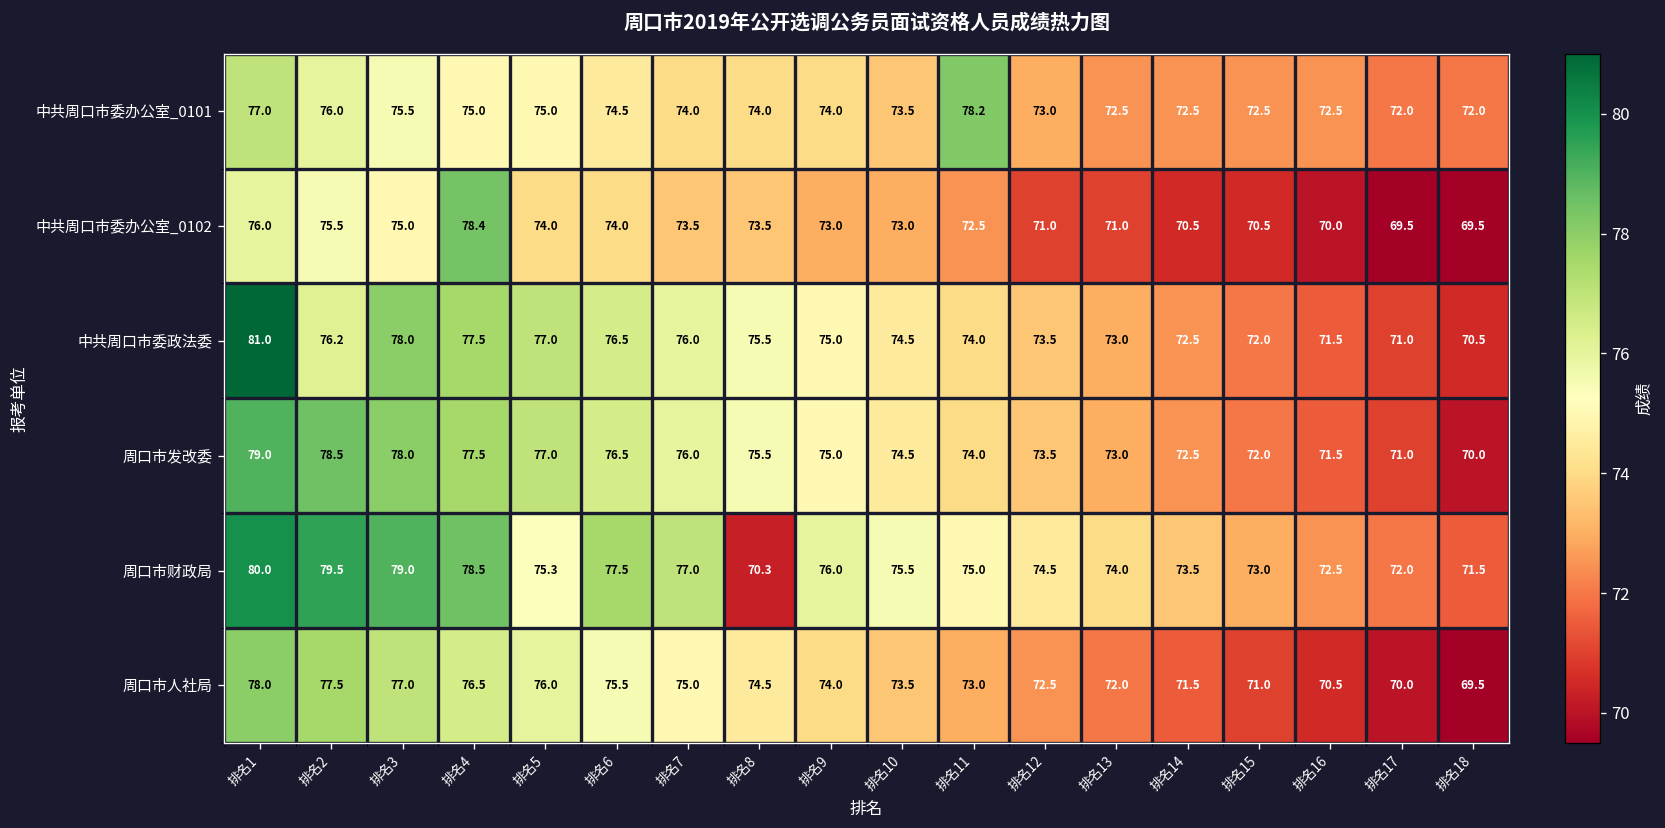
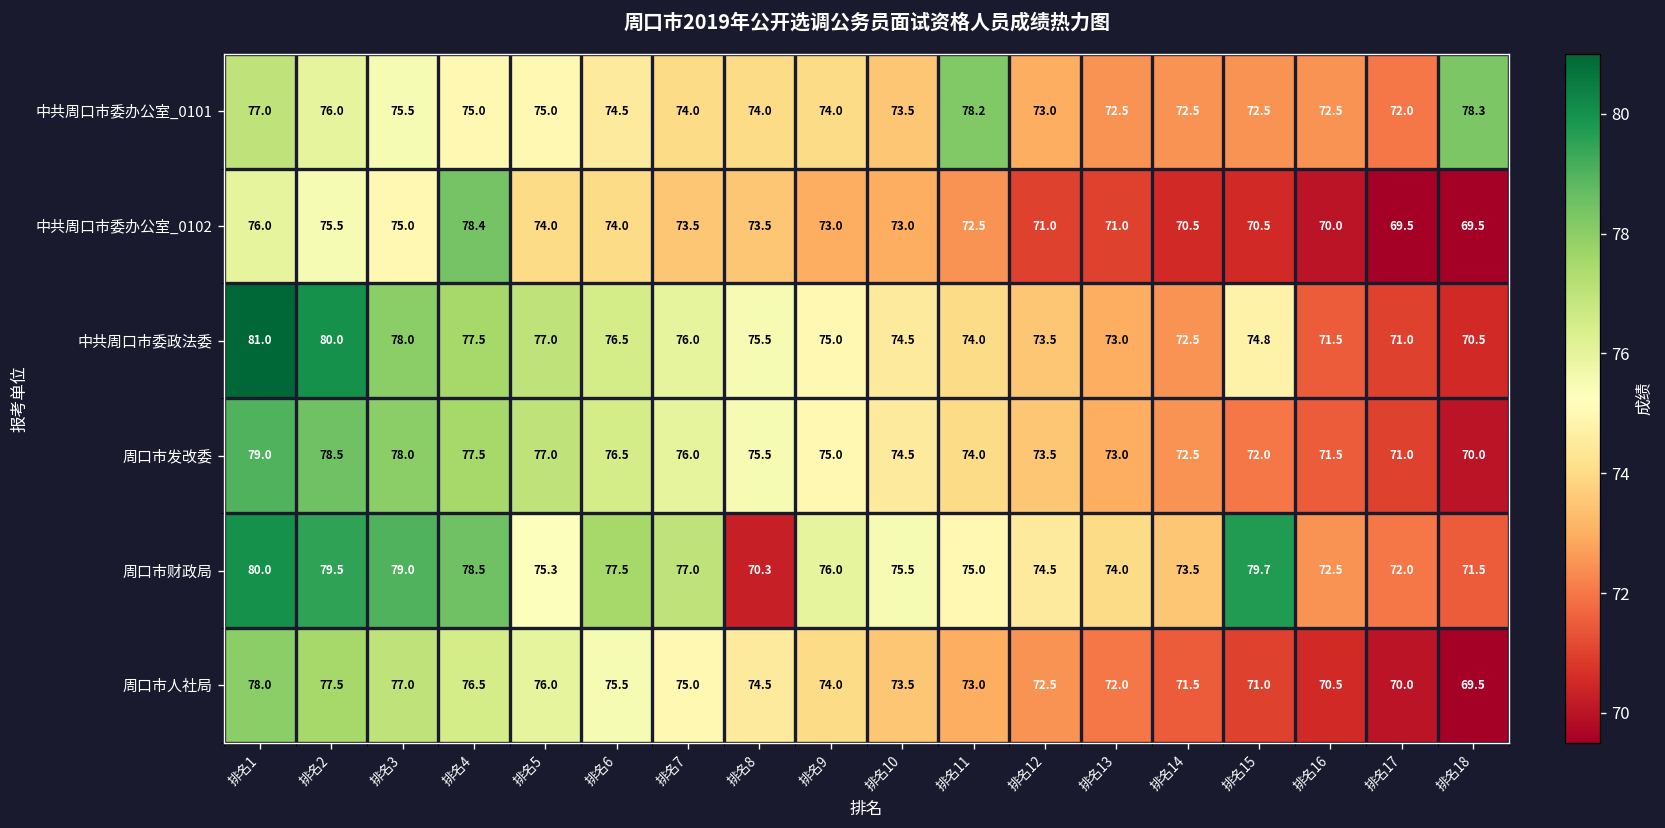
中共周口市委办公室_0101, 排名18: 72.0 -> 78.3
中共周口市委政法委, 排名2: 76.2 -> 80.0
中共周口市委政法委, 排名15: 72.0 -> 74.8
周口市财政局, 排名15: 73.0 -> 79.7
